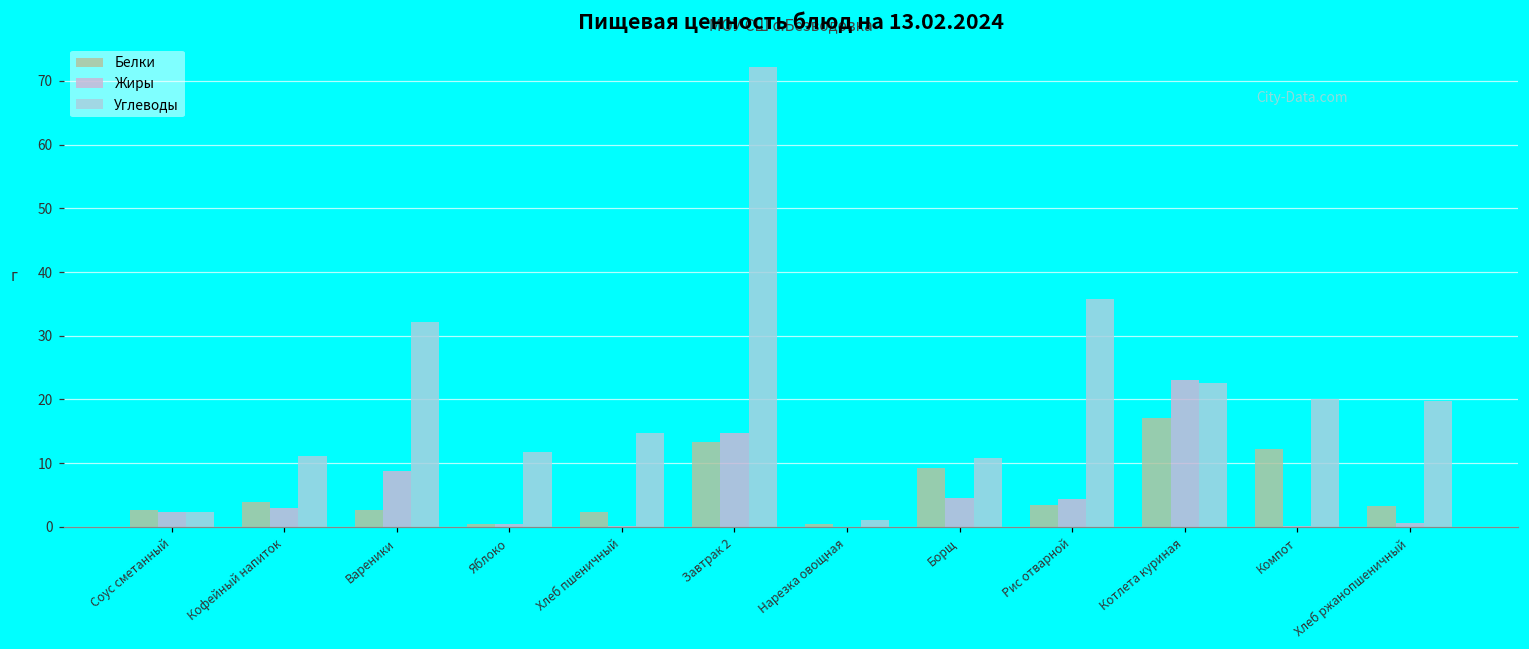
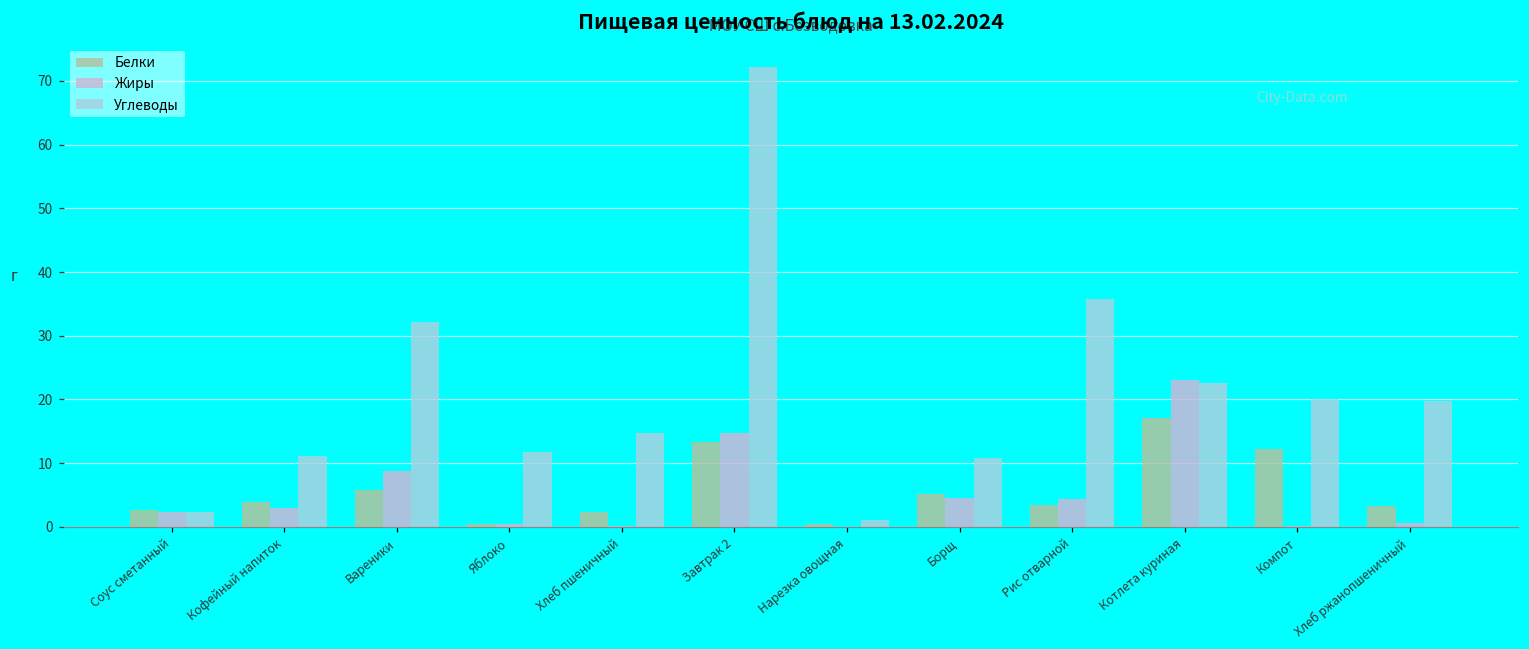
Белки, Вареники: 3 -> 6
Белки, Борщ: 9 -> 5
